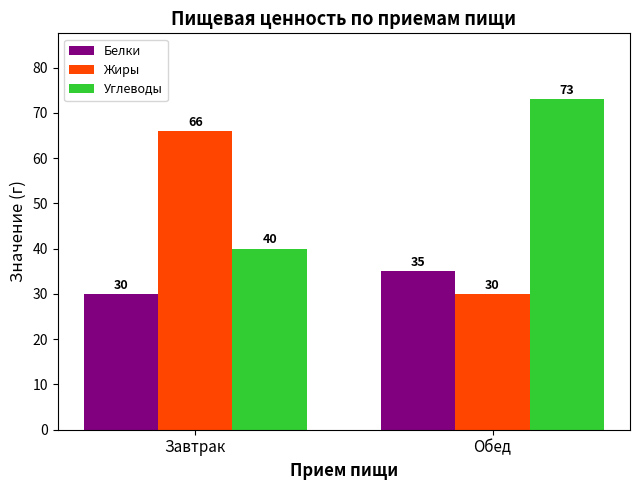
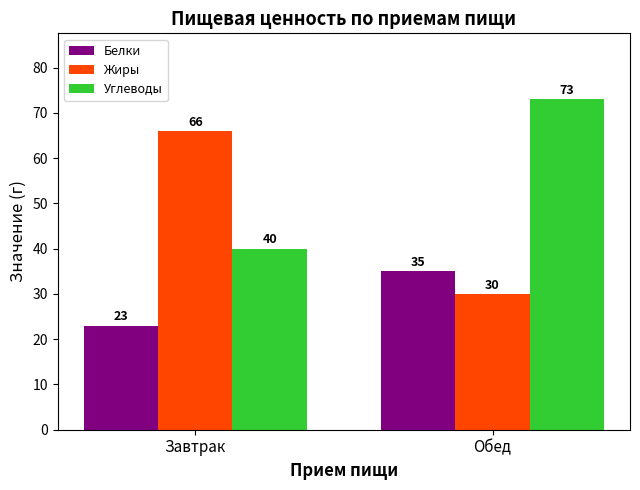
Белки, Завтрак: 30 -> 23
